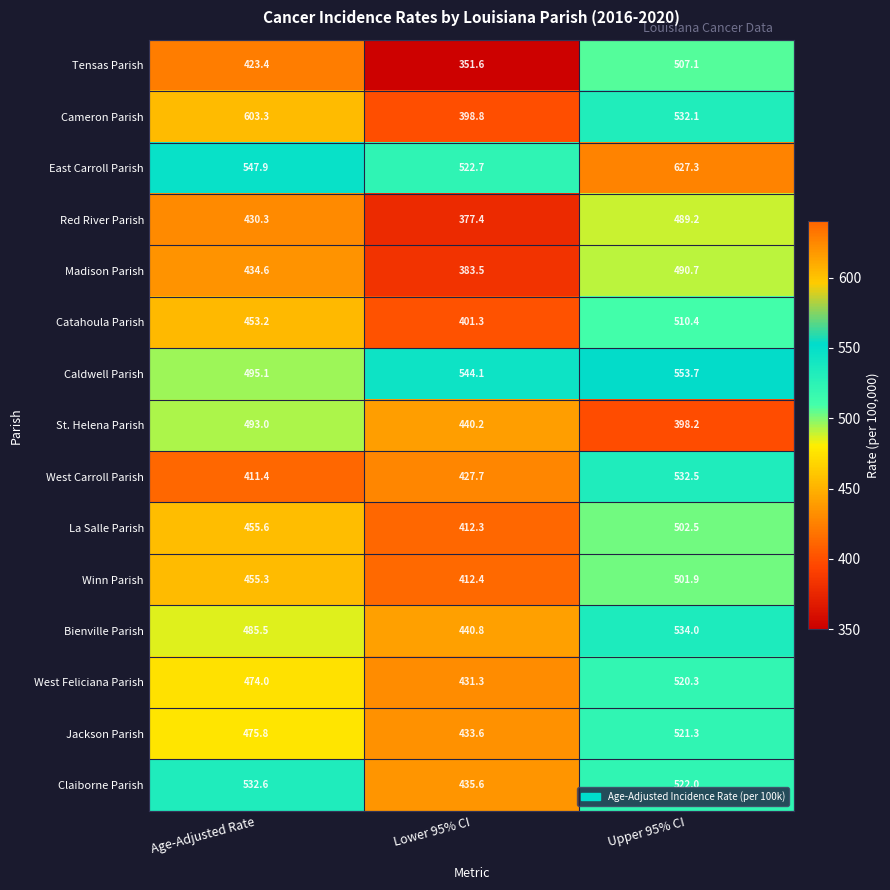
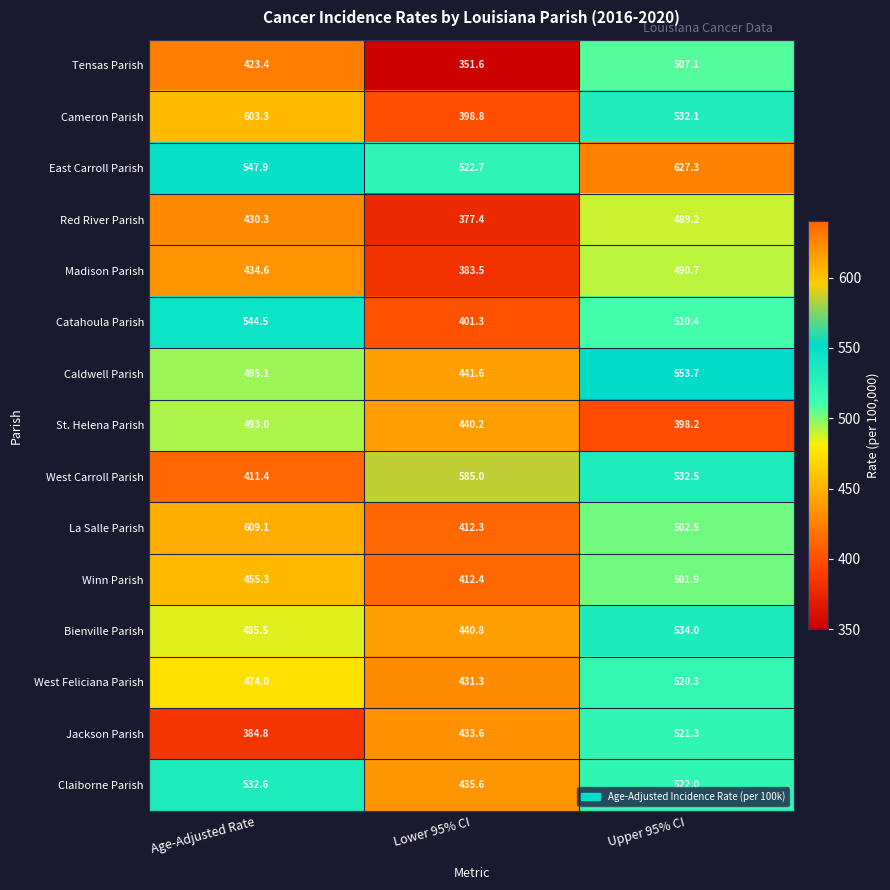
Catahoula Parish, Age-Adjusted Rate: 453.2 -> 544.5
Caldwell Parish, Lower 95% CI: 544.1 -> 441.6
West Carroll Parish, Lower 95% CI: 427.7 -> 585.0
La Salle Parish, Age-Adjusted Rate: 455.6 -> 609.1
Jackson Parish, Age-Adjusted Rate: 475.8 -> 384.8
